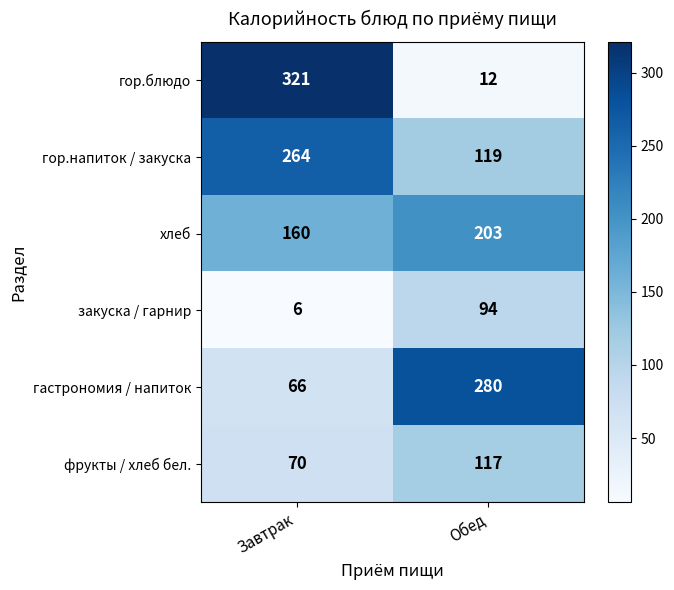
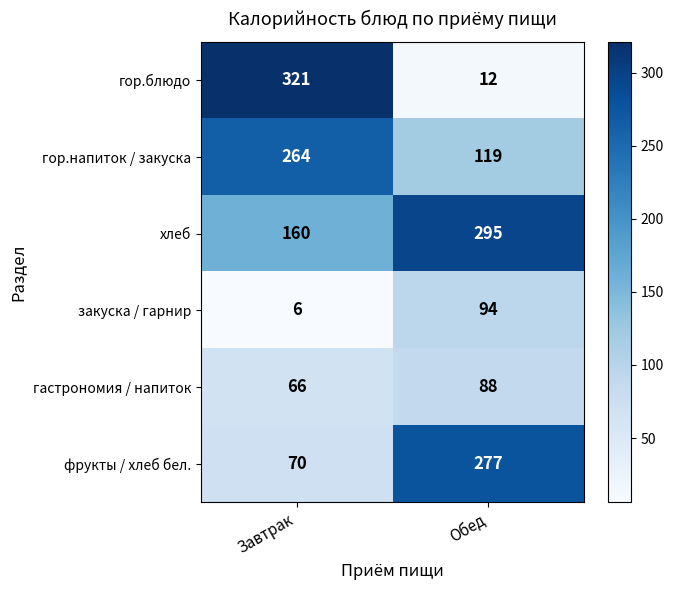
хлеб, Обед: 203 -> 295
гастрономия / напиток, Обед: 280 -> 88
фрукты / хлеб бел., Обед: 117 -> 277
